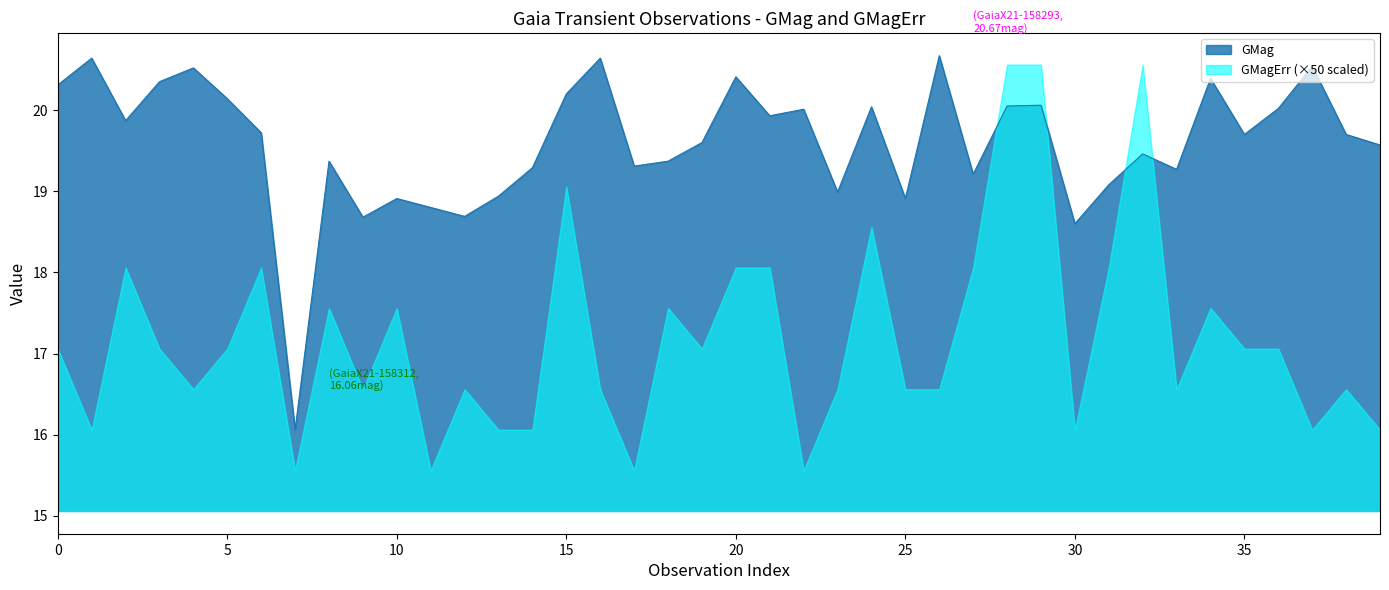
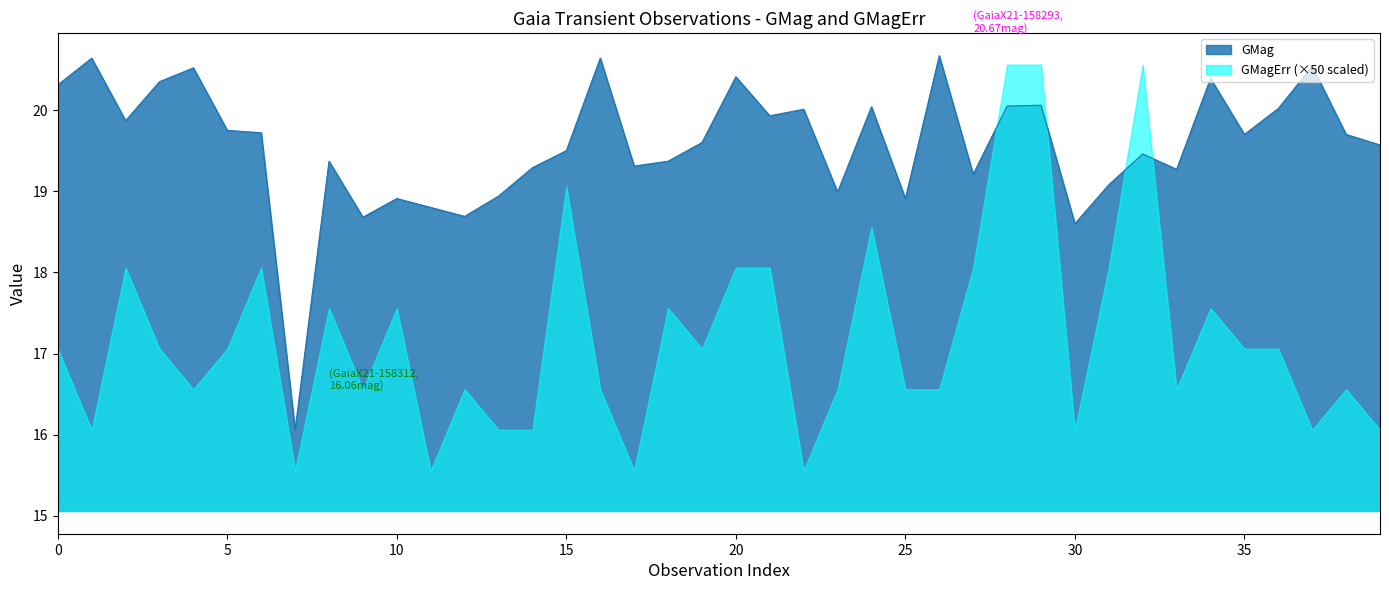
GMag, 5: 20.1 -> 19.8
GMag, 15: 20.2 -> 19.5
